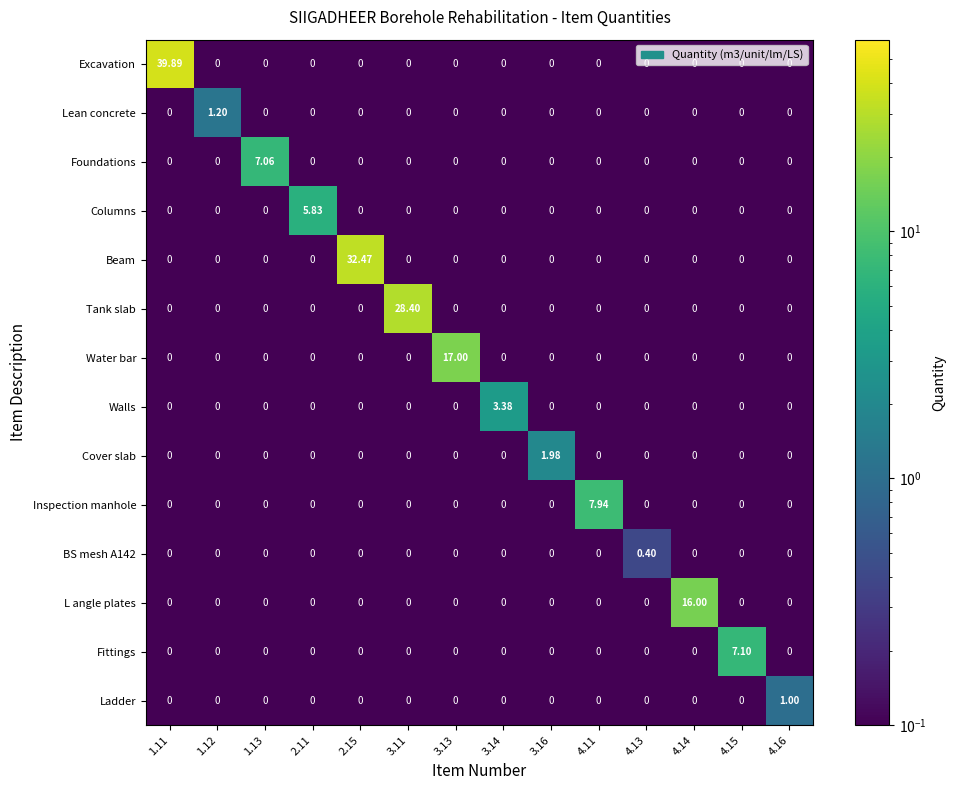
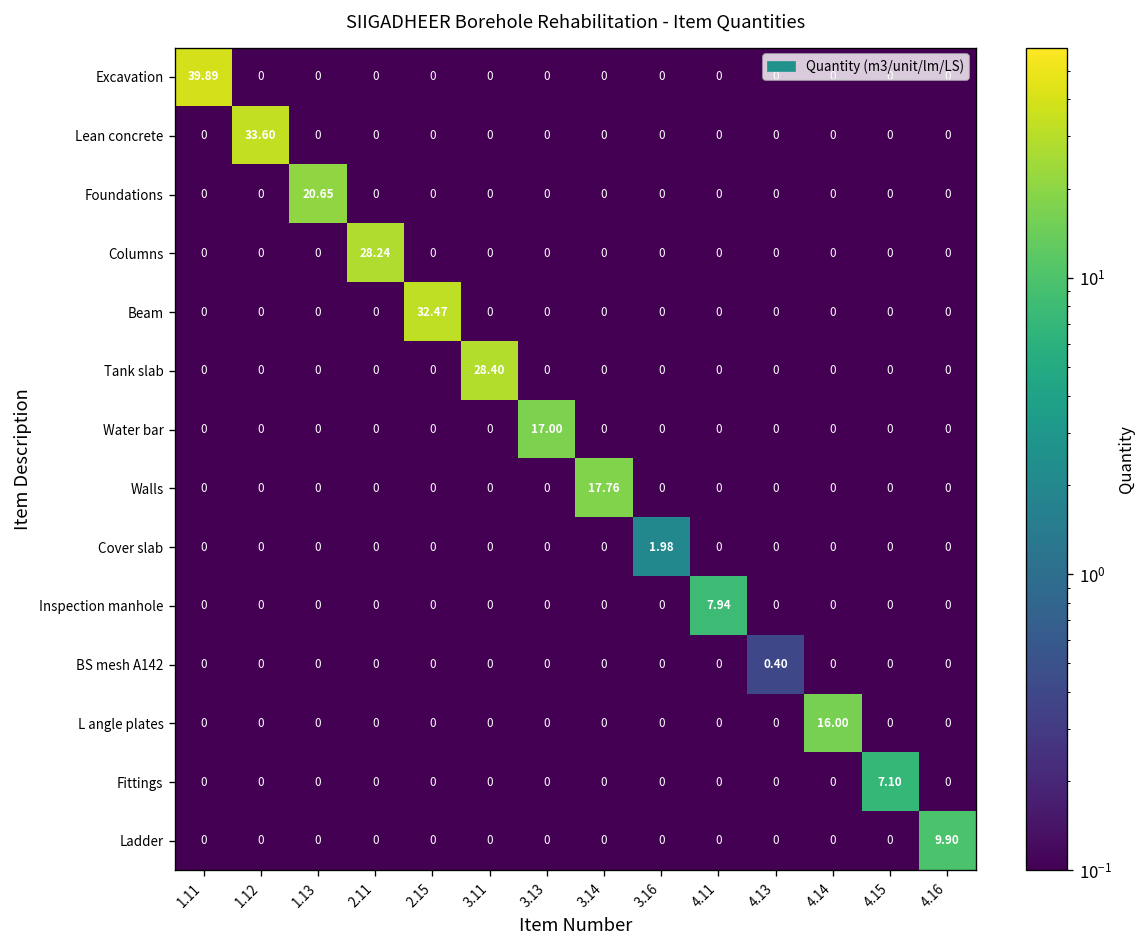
Lean concrete, 1.12: 1.20 -> 33.60
Foundations, 1.13: 7.06 -> 20.65
Columns, 2.11: 5.83 -> 28.24
Walls, 3.14: 3.38 -> 17.76
Ladder, 4.16: 1.00 -> 9.90
